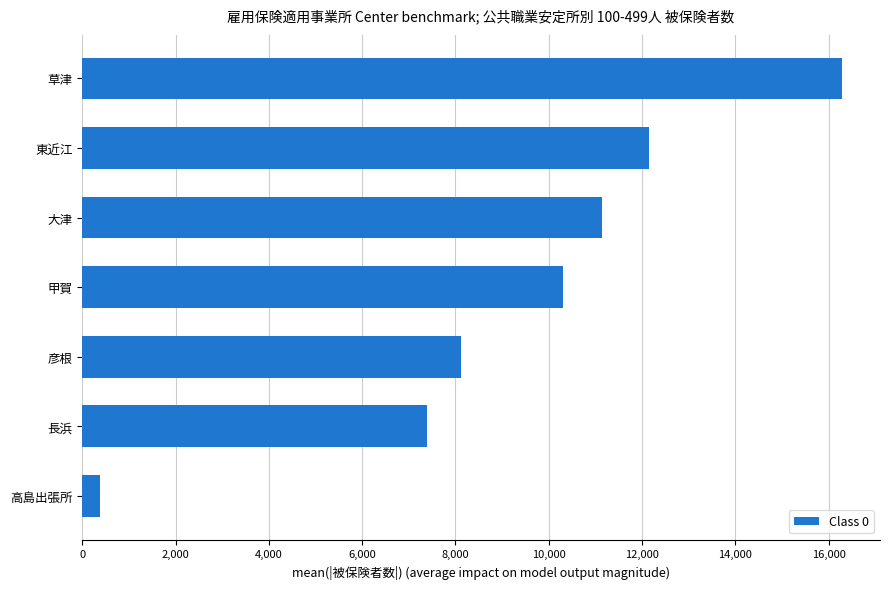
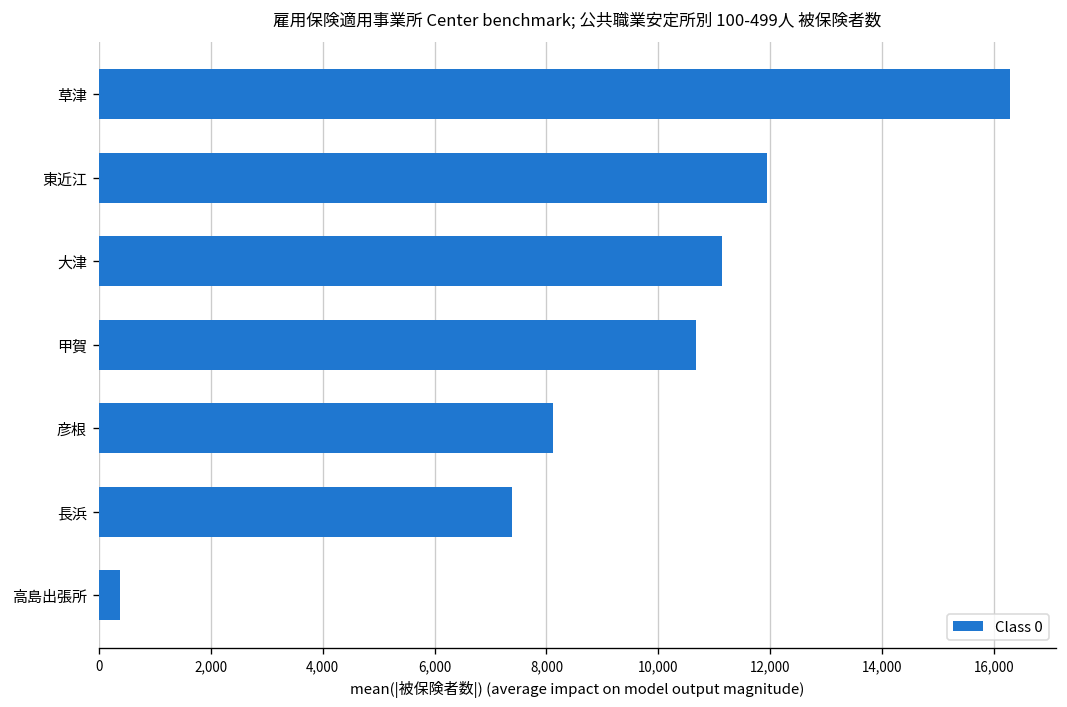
東近江: 12,200 -> 11,900
甲賀: 10,300 -> 10,700
